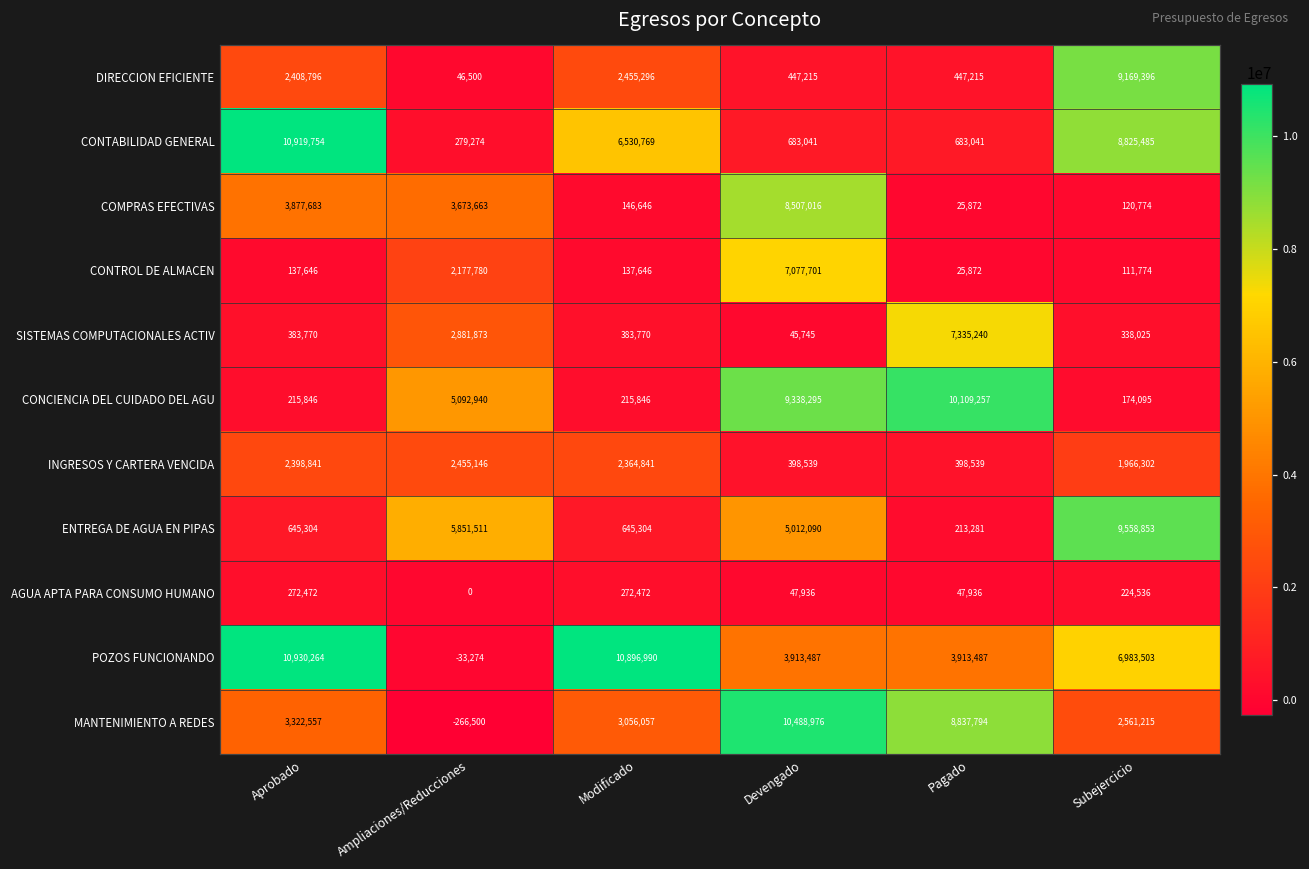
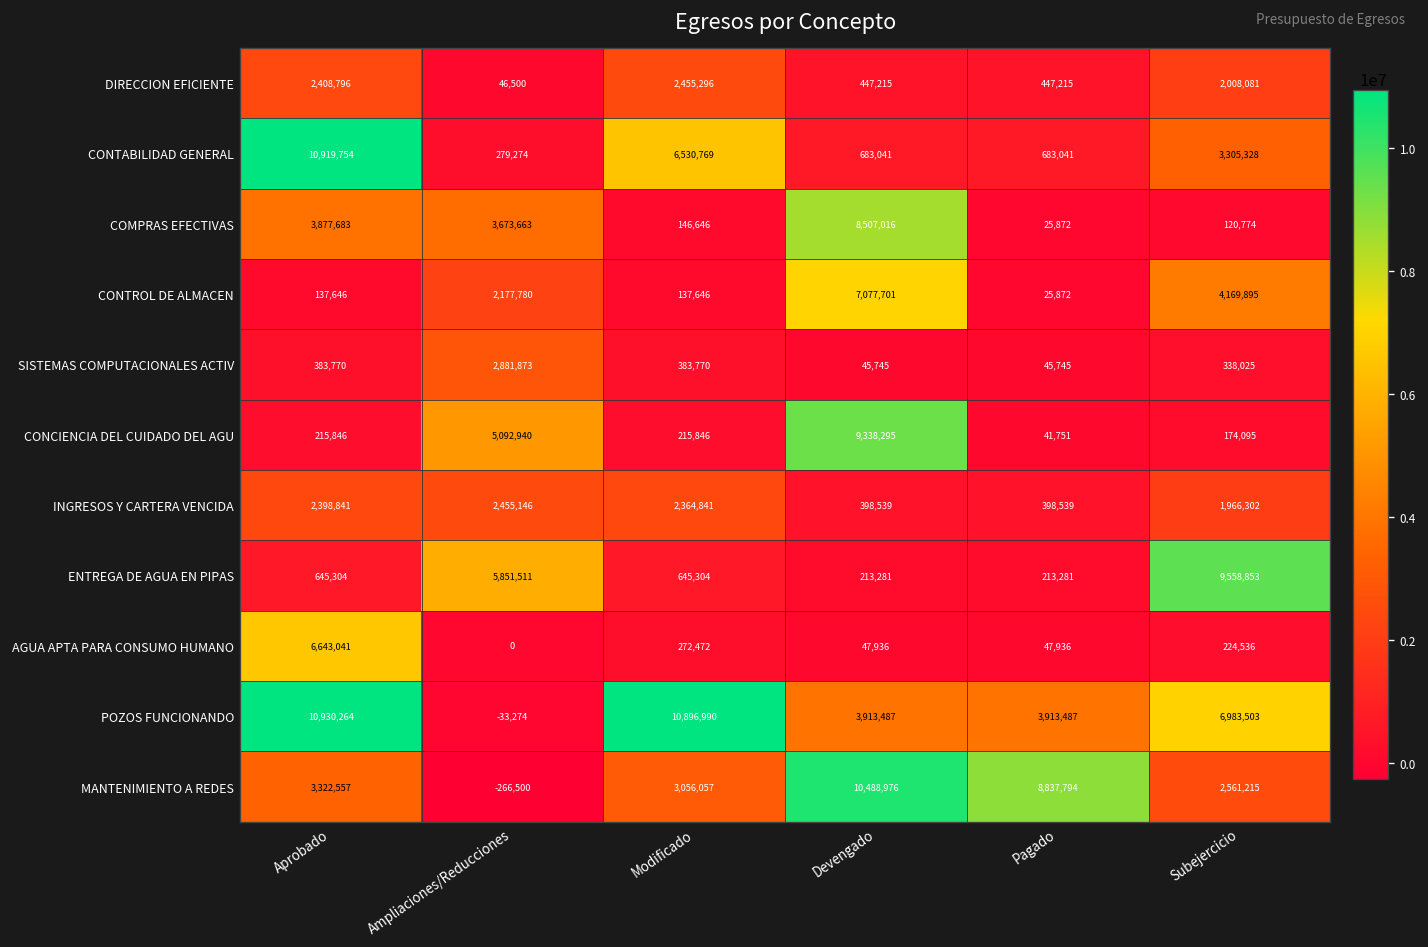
DIRECCION EFICIENTE, Subejercicio: 9,169,396 -> 2,008,081
CONTABILIDAD GENERAL, Subejercicio: 8,825,485 -> 3,305,328
CONTROL DE ALMACEN, Subejercicio: 111,774 -> 4,169,895
SISTEMAS COMPUTACIONALES ACTIV, Pagado: 7,335,240 -> 45,745
CONCIENCIA DEL CUIDADO DEL AGU, Pagado: 10,109,257 -> 41,751
ENTREGA DE AGUA EN PIPAS, Devengado: 5,012,090 -> 213,281
AGUA APTA PARA CONSUMO HUMANO, Aprobado: 272,472 -> 6,643,041
